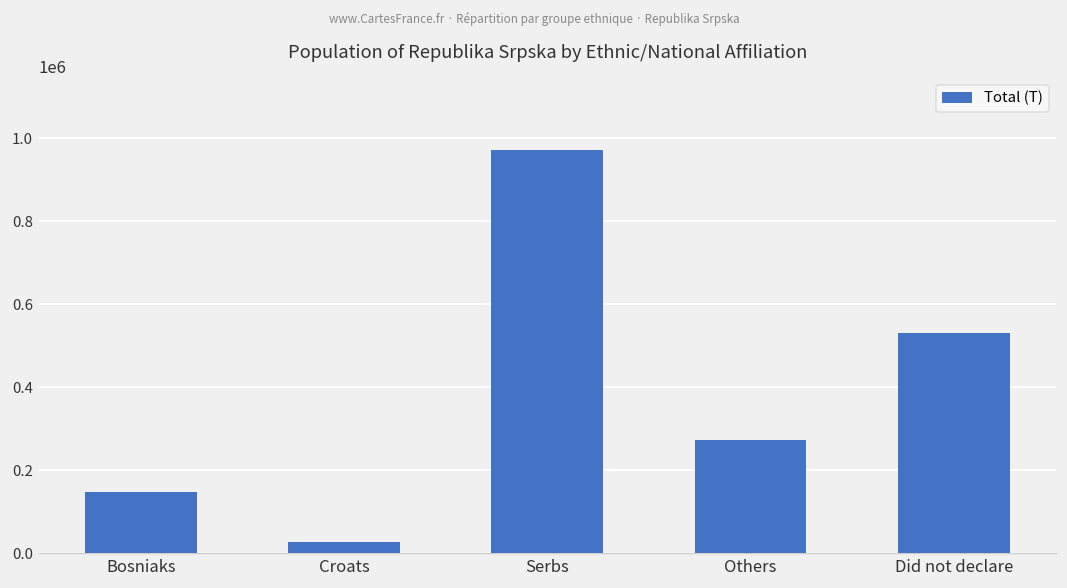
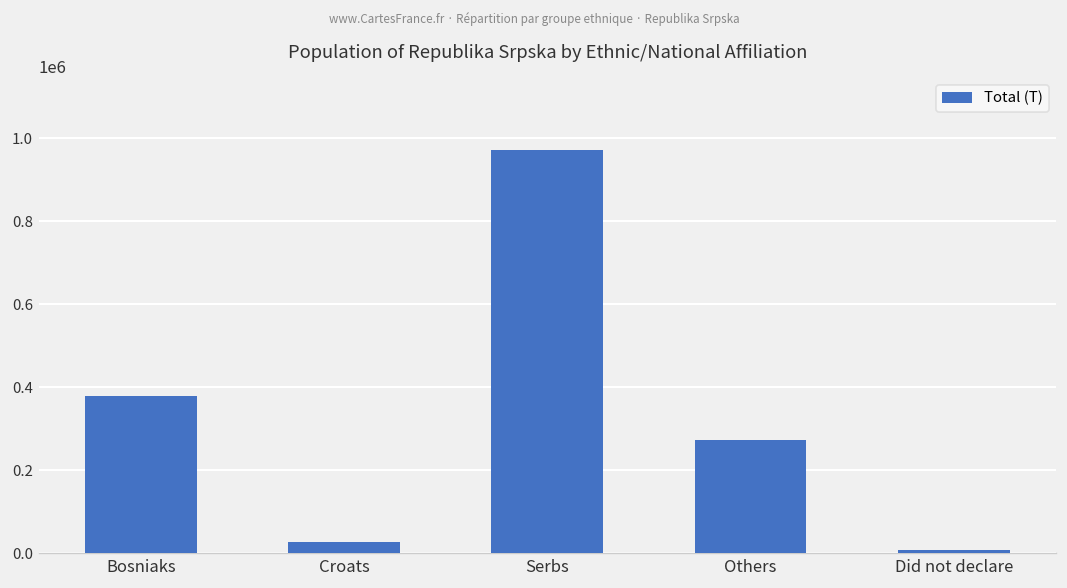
Bosniaks: 150000 -> 380000
Did not declare: 530000 -> 10000
